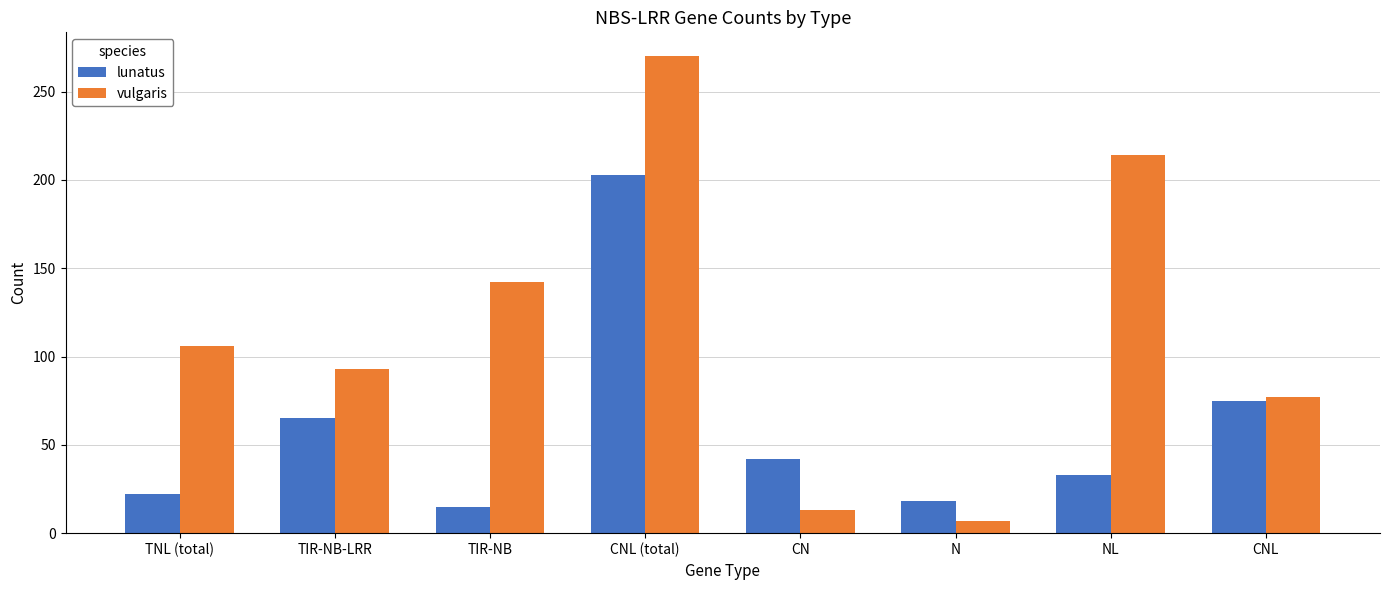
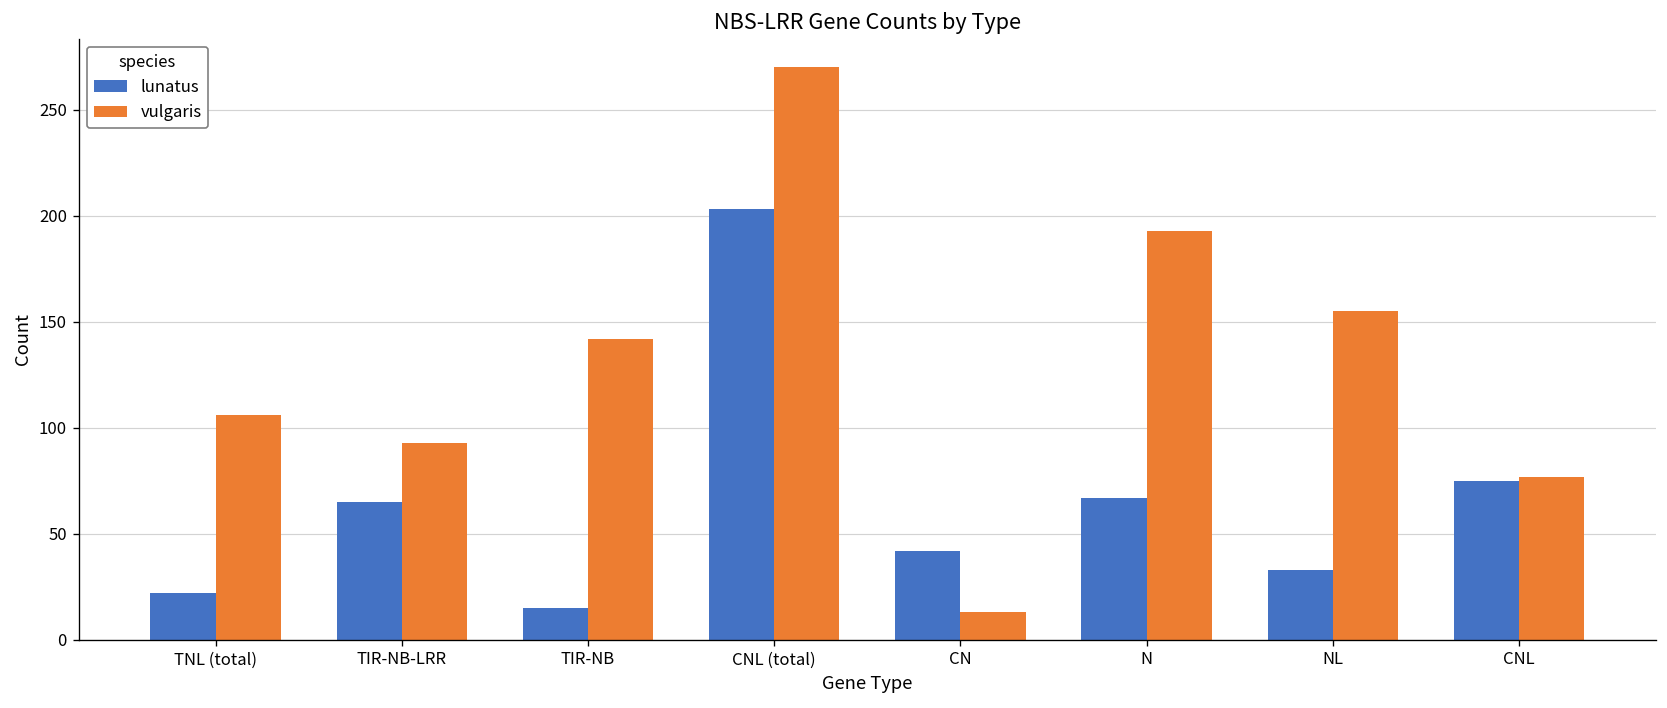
lunatus, N: 18 -> 67
vulgaris, N: 7 -> 193
vulgaris, NL: 214 -> 155
